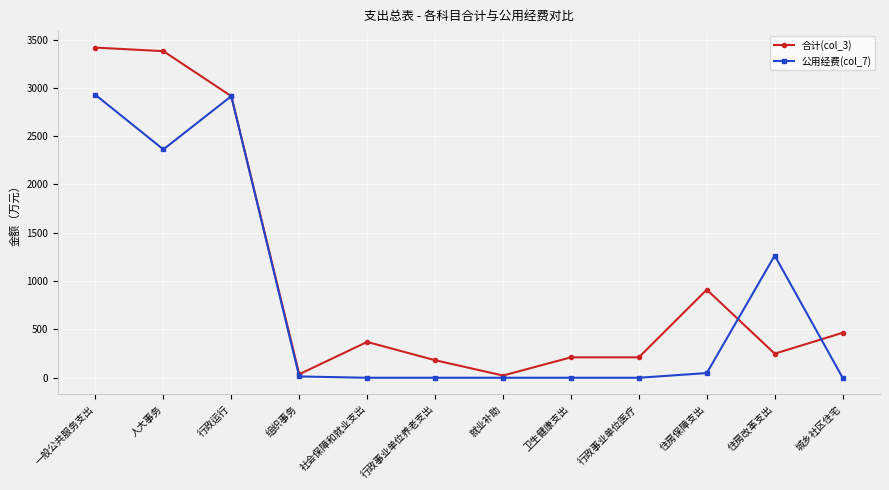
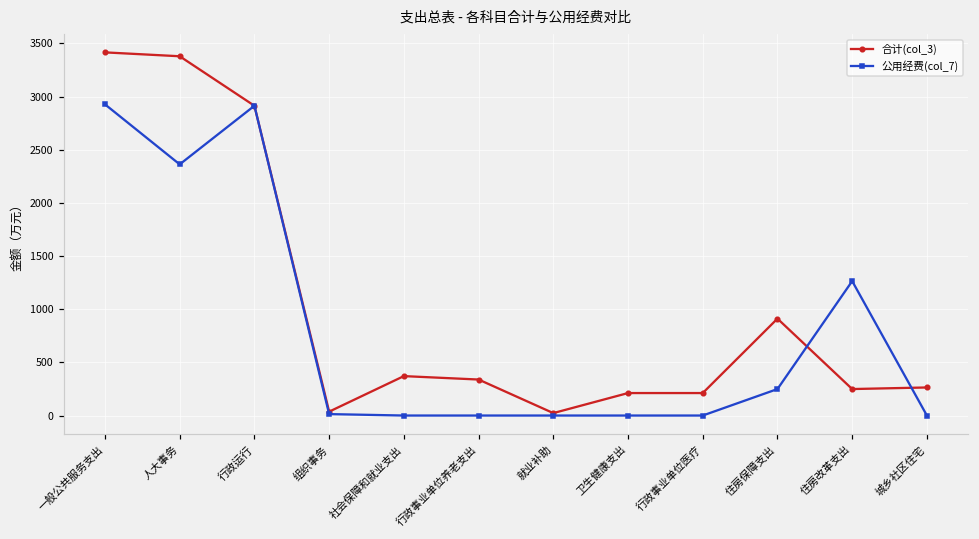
合计(col_3), 行政事业单位养老支出: 200 -> 300
公用经费(col_7), 住房保障支出: 0 -> 200
合计(col_3), 城乡社区住宅: 500 -> 300
